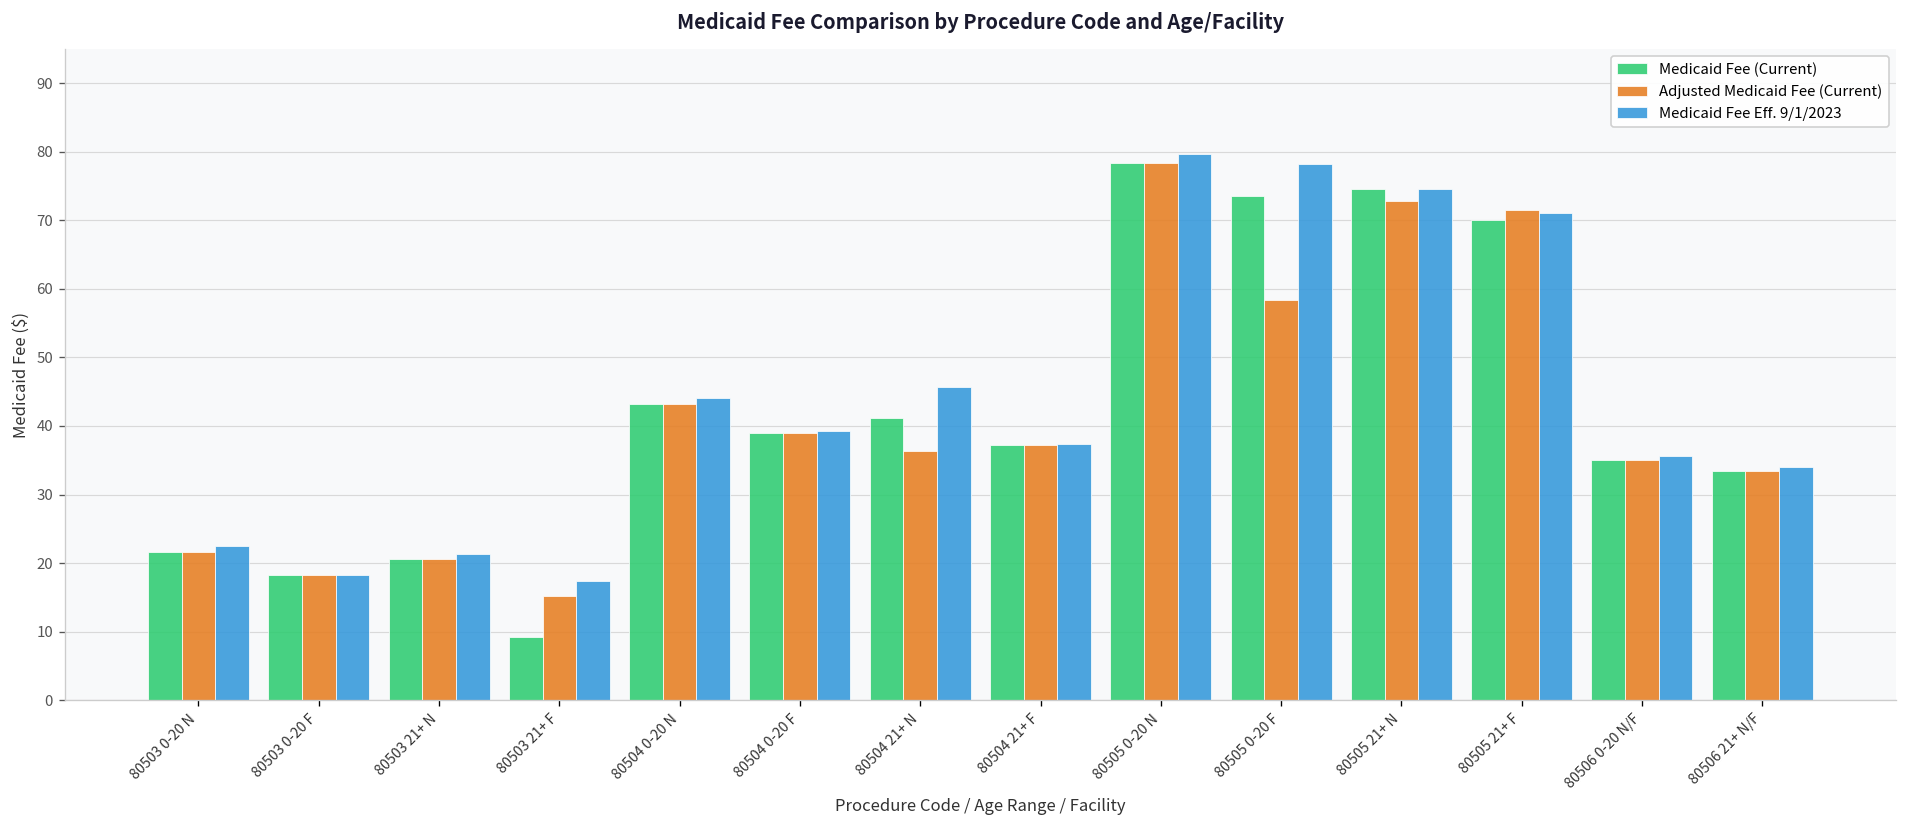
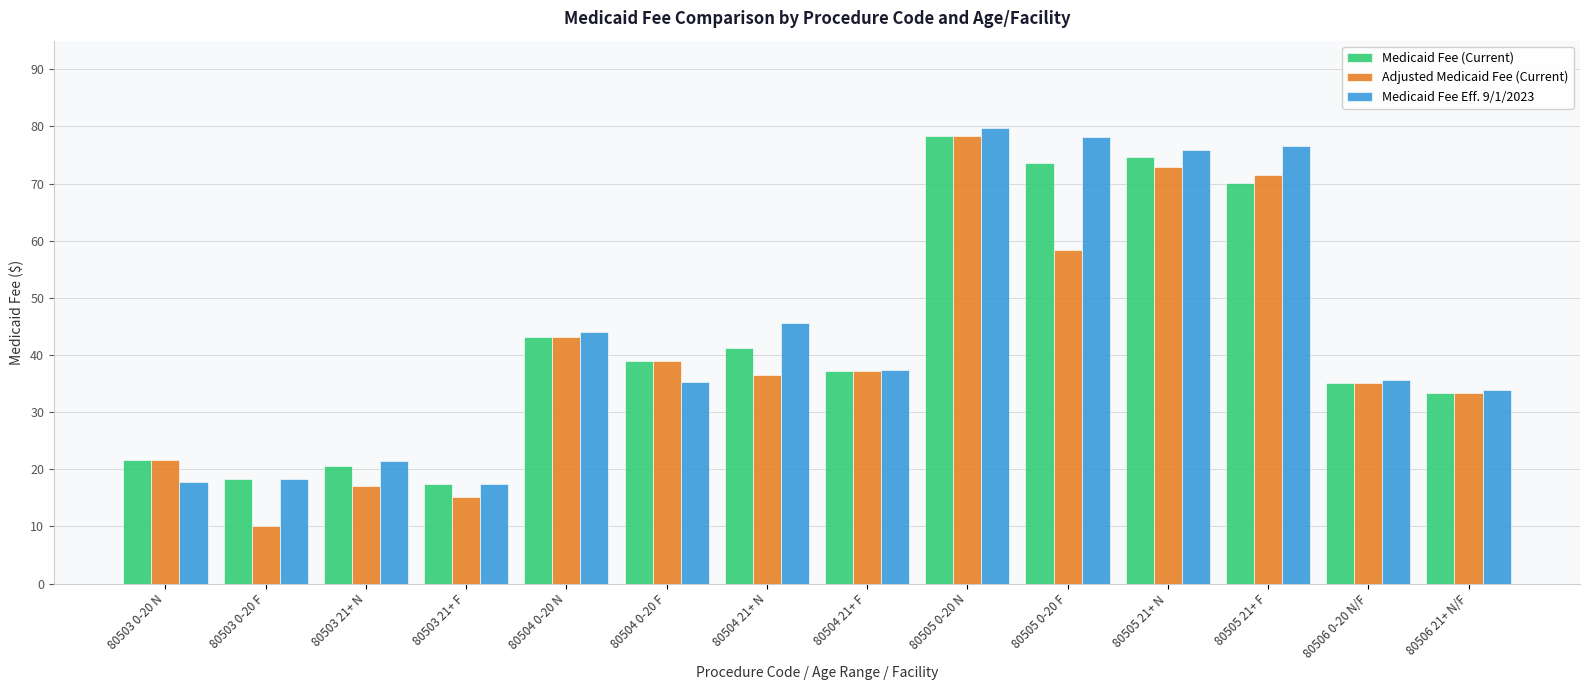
Medicaid Fee Eff. 9/1/2023, 80503 0-20 N: 22 -> 18
Adjusted Medicaid Fee (Current), 80503 0-20 F: 18 -> 10
Adjusted Medicaid Fee (Current), 80503 21+ N: 21 -> 17
Medicaid Fee (Current), 80503 21+ F: 9 -> 17
Medicaid Fee Eff. 9/1/2023, 80504 0-20 F: 39 -> 35
Medicaid Fee Eff. 9/1/2023, 80505 21+ N: 74 -> 76
Medicaid Fee Eff. 9/1/2023, 80505 21+ F: 71 -> 77
